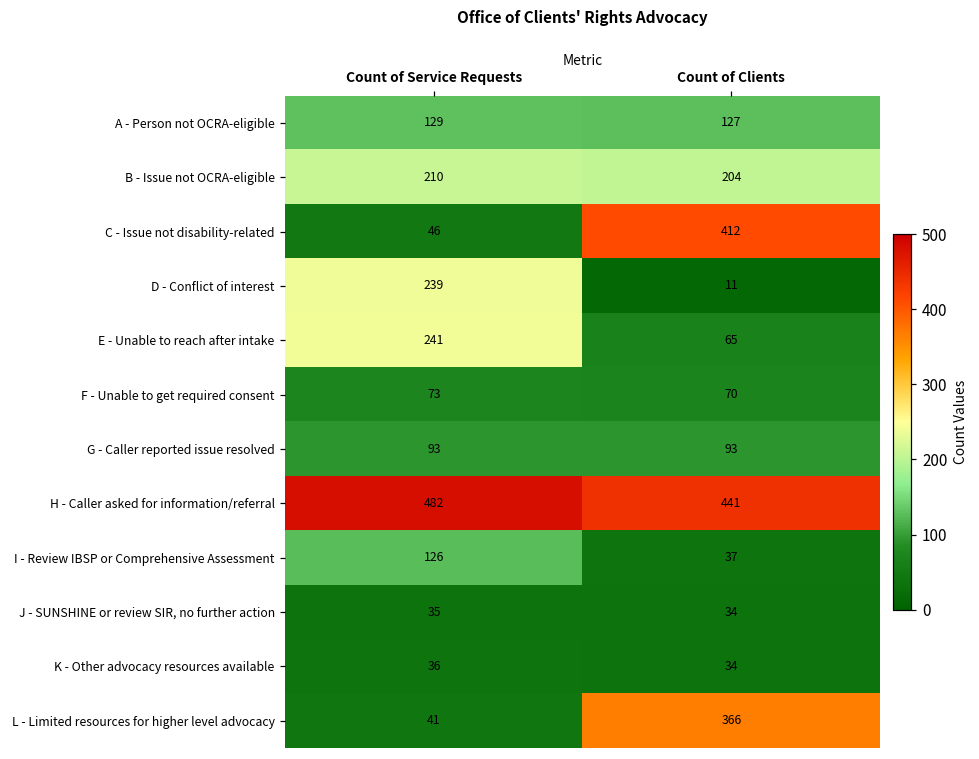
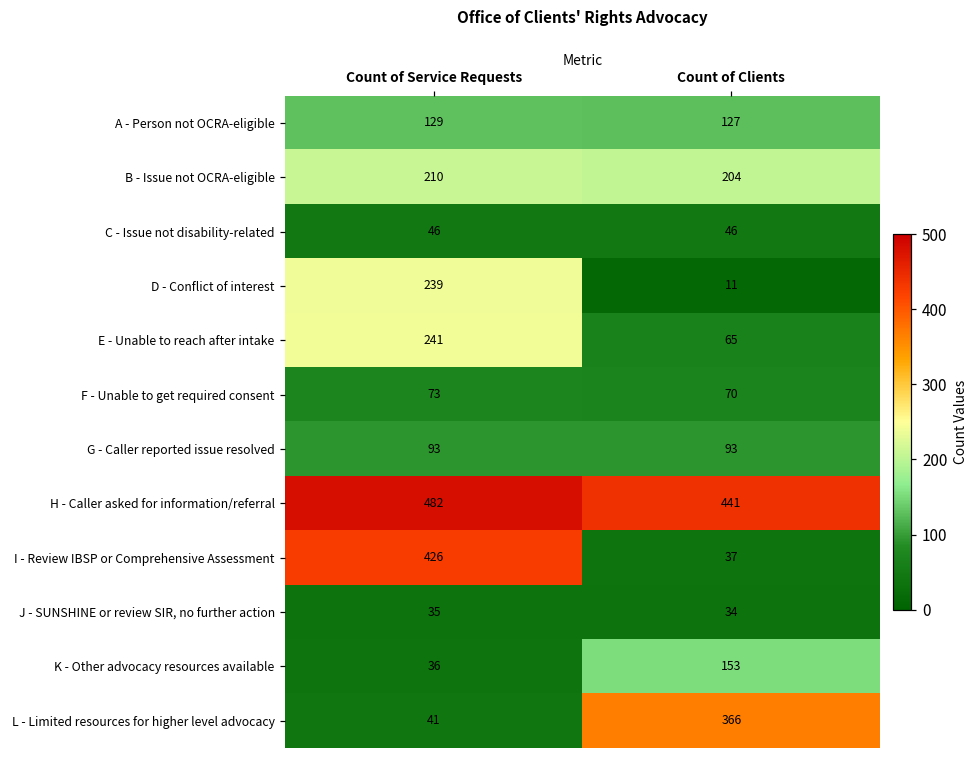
C - Issue not disability-related, Count of Clients: 412 -> 46
I - Review IBSP or Comprehensive Assessment, Count of Service Requests: 126 -> 426
K - Other advocacy resources available, Count of Clients: 34 -> 153
